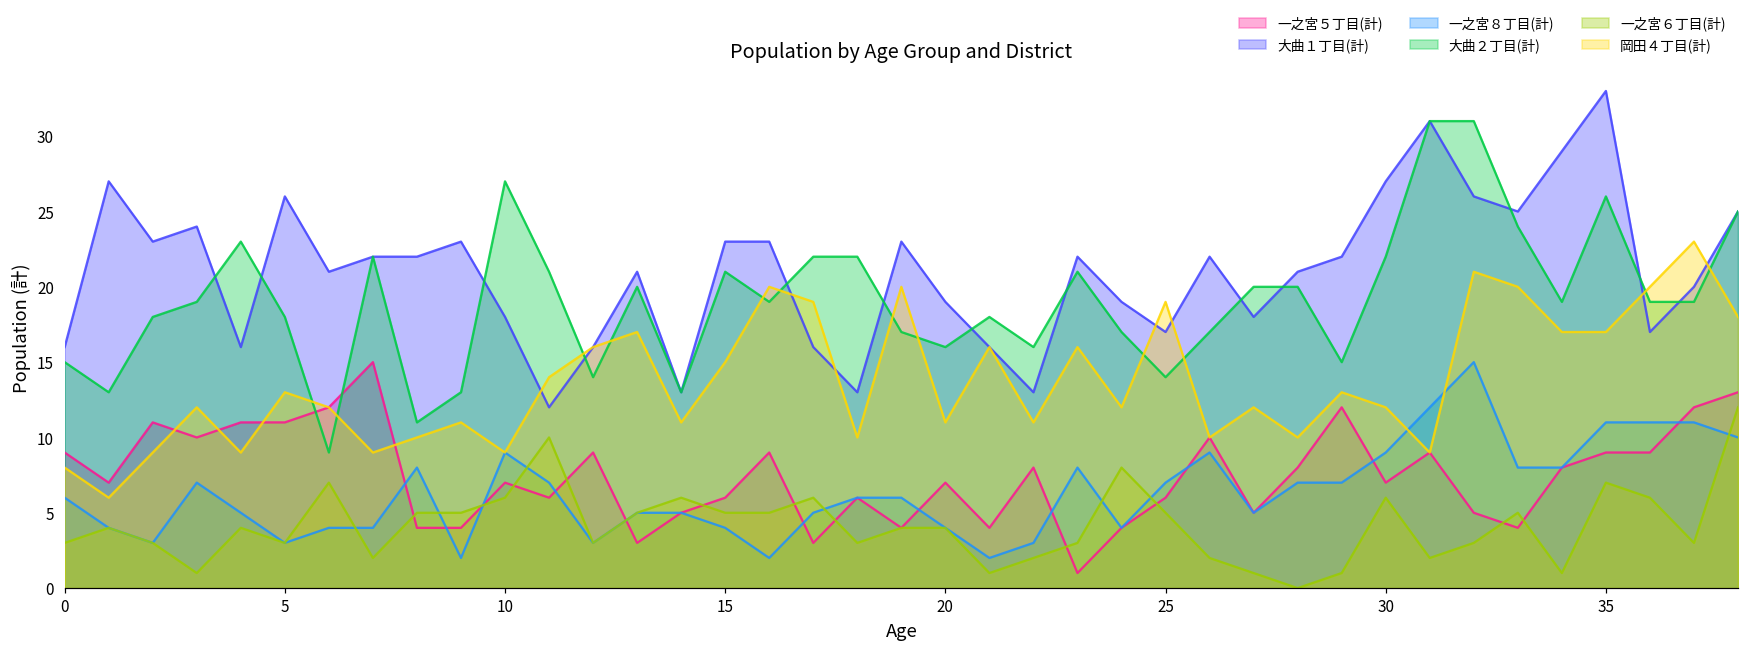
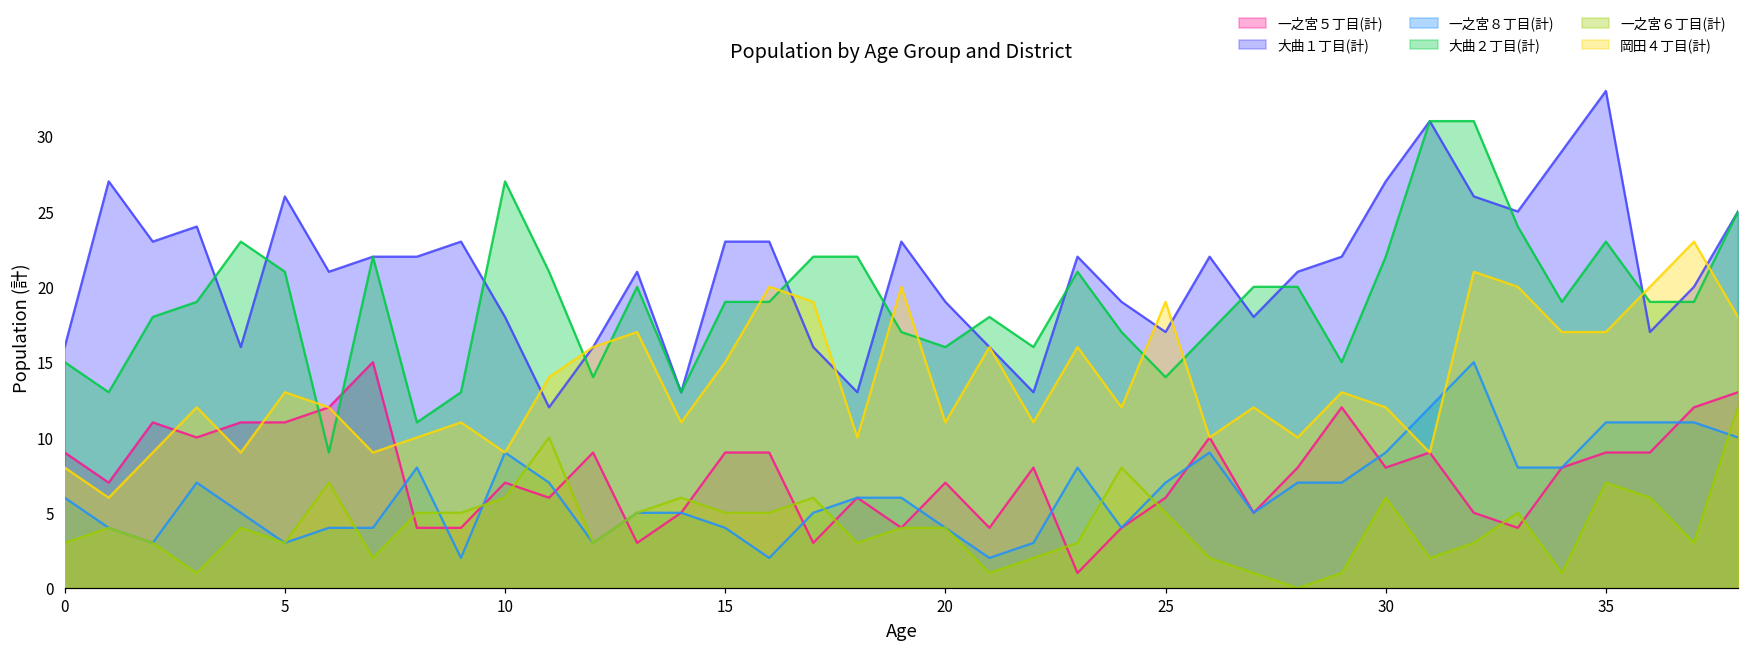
大曲２丁目(計), 5: 18 -> 21
一之宮５丁目(計), 15: 6 -> 9
大曲２丁目(計), 15: 21 -> 19
一之宮５丁目(計), 30: 7 -> 8
大曲２丁目(計), 35: 26 -> 23
